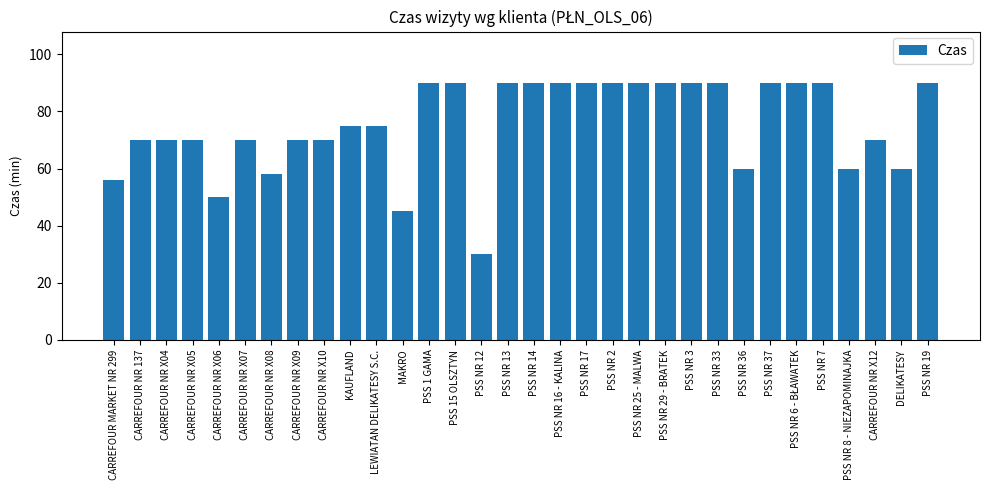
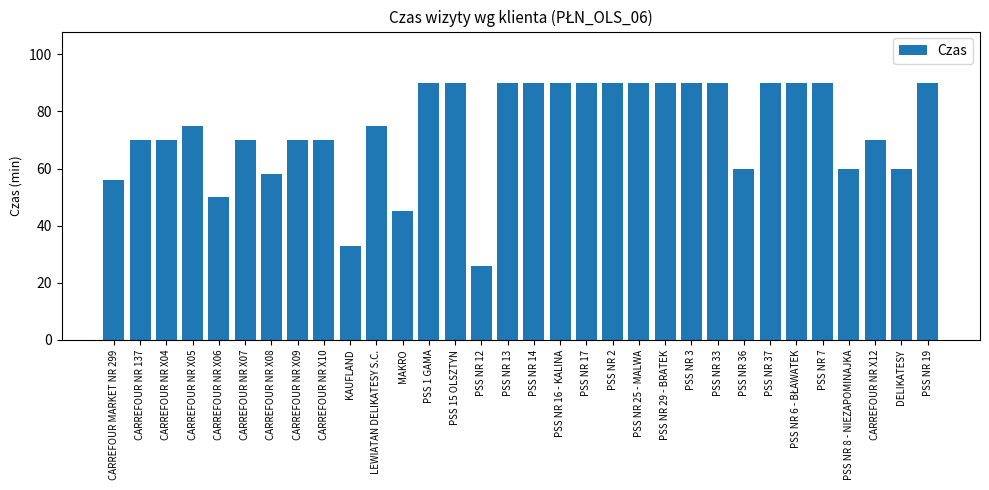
CARREFOUR NR X05: 70 -> 75
KAUFLAND: 75 -> 33
PSS NR 12: 30 -> 26
